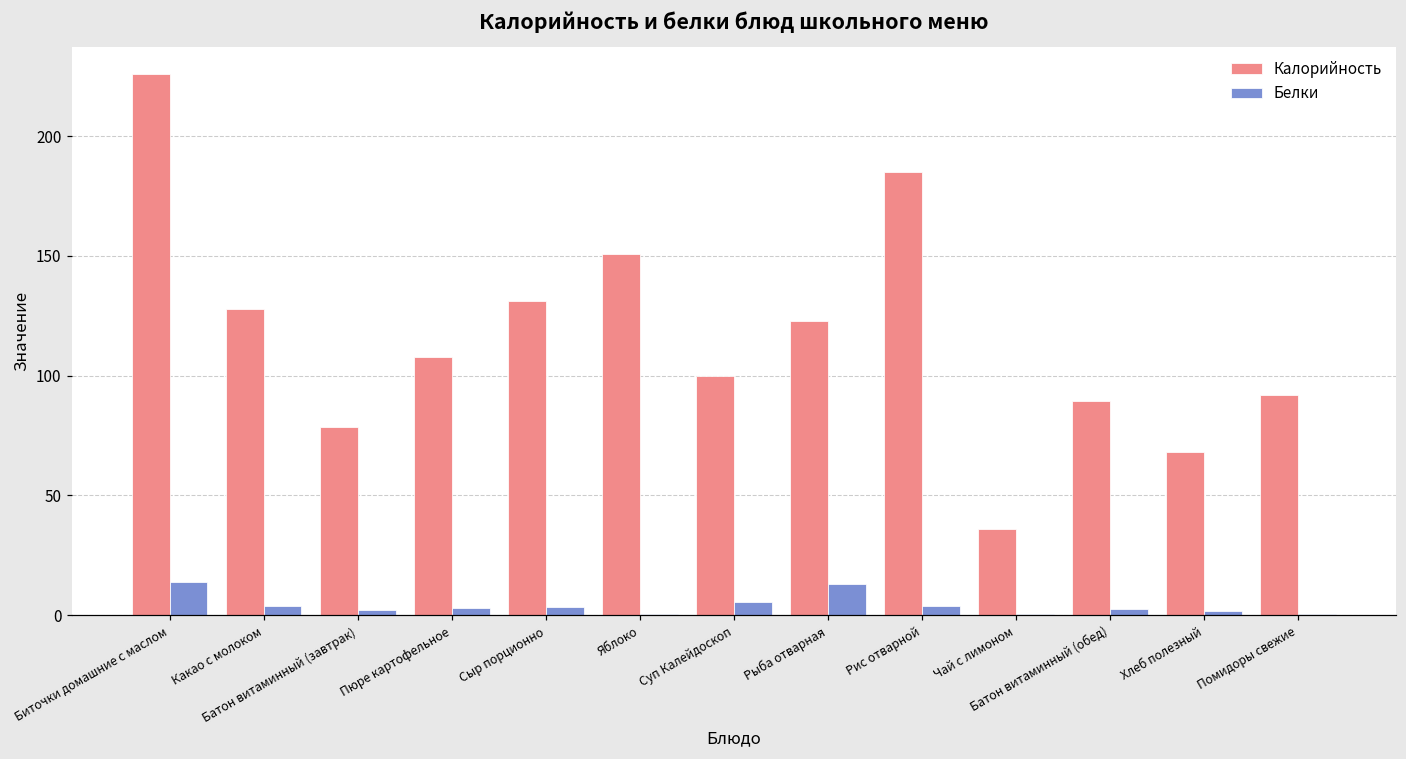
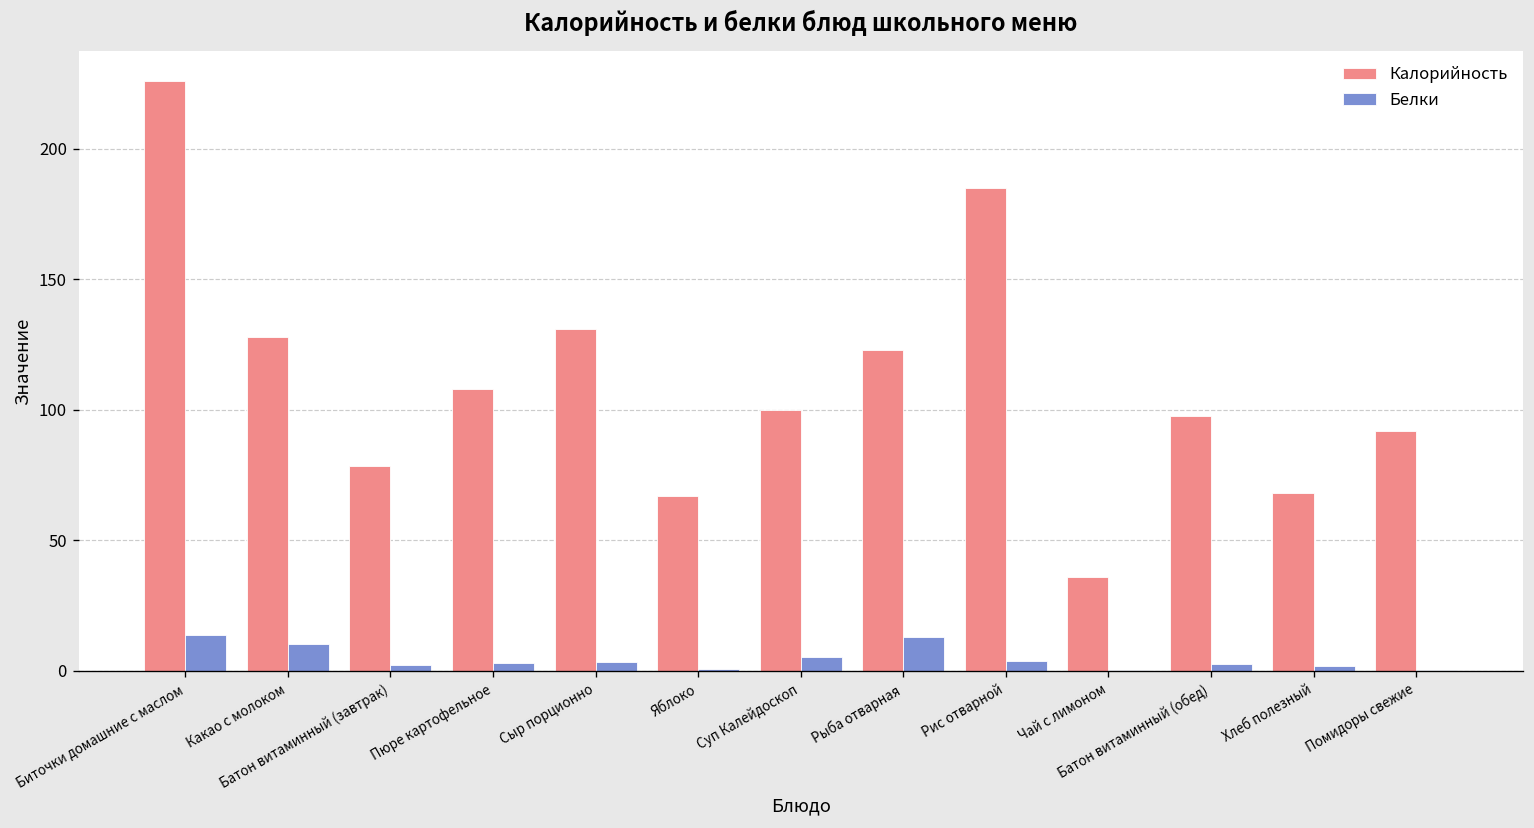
Белки, Какао с молоком: 4 -> 10
Калорийность, Яблоко: 151 -> 67
Калорийность, Батон витаминный (обед): 90 -> 98
